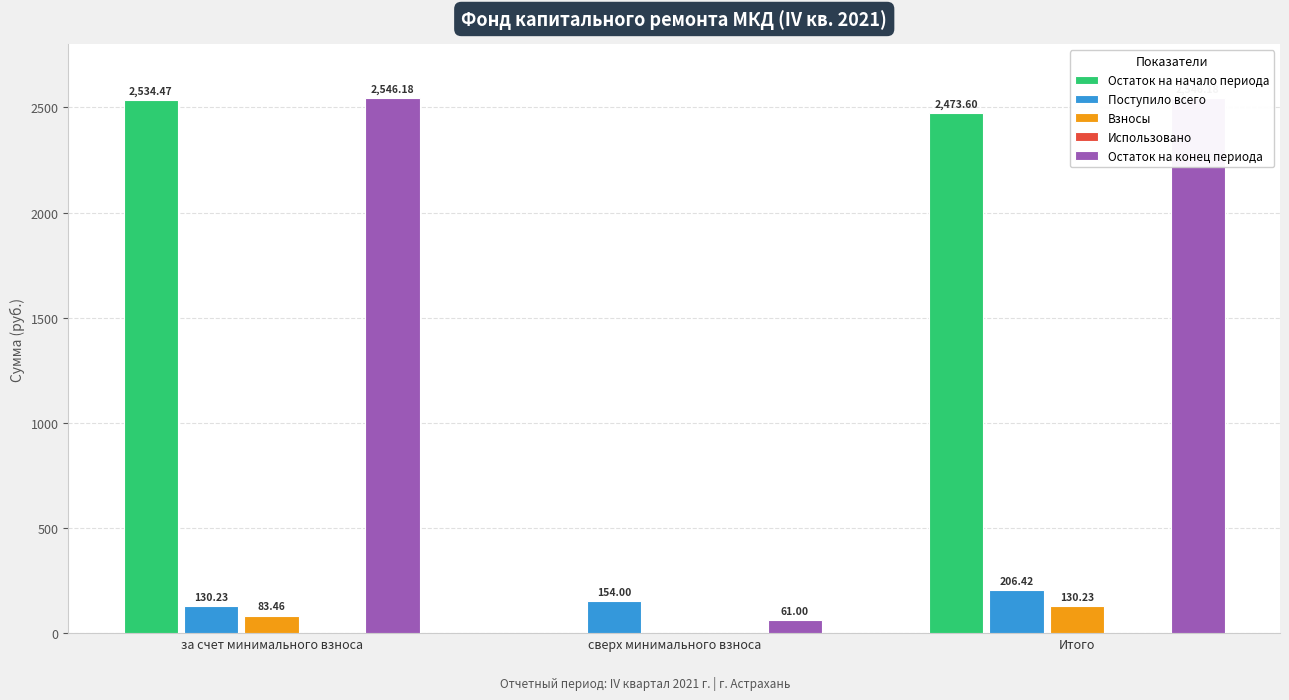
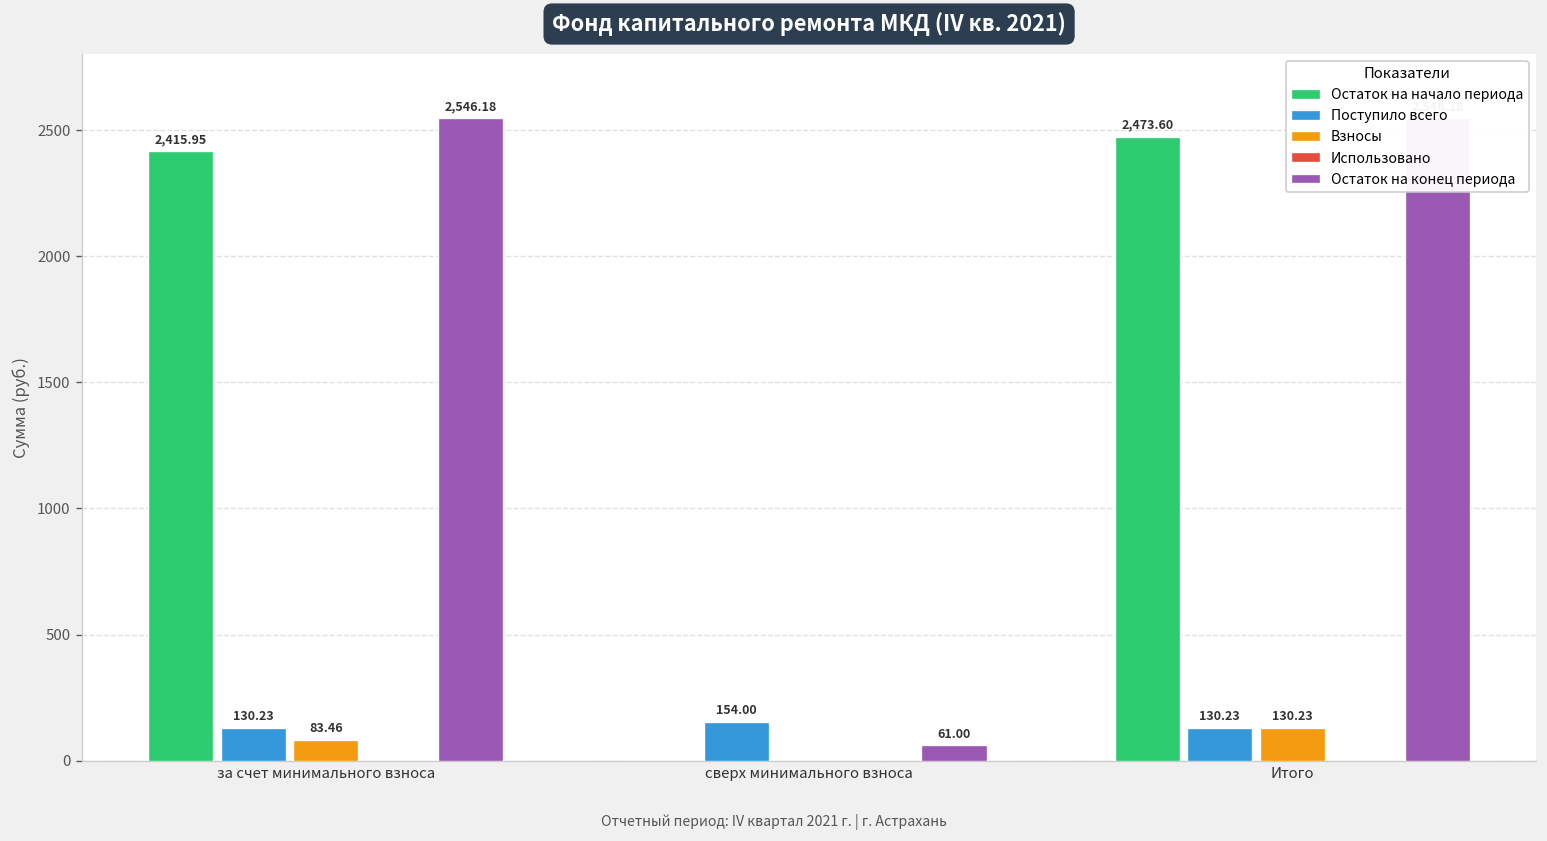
Остаток на начало периода, за счет минимального взноса: 2,534.47 -> 2,415.95
Поступило всего, Итого: 206.42 -> 130.23
